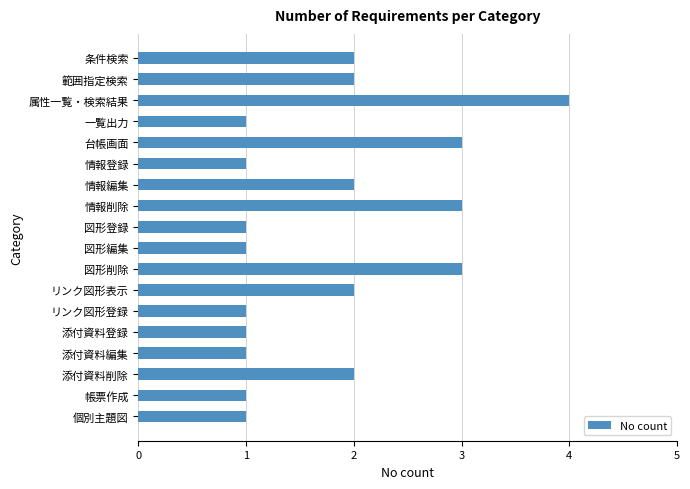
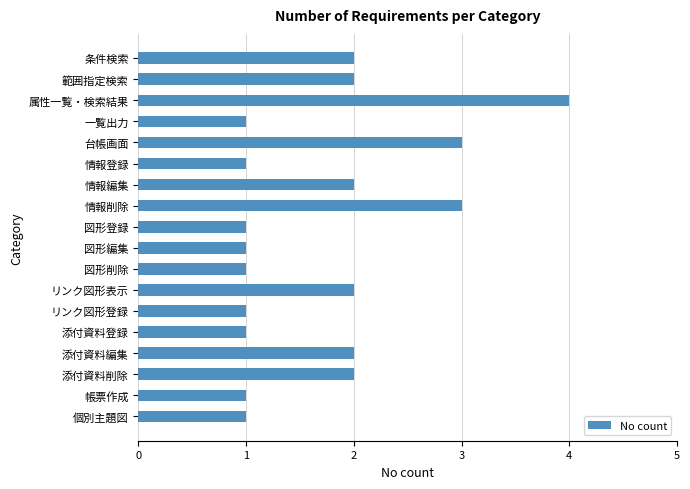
図形削除: 3 -> 1
添付資料編集: 1 -> 2
